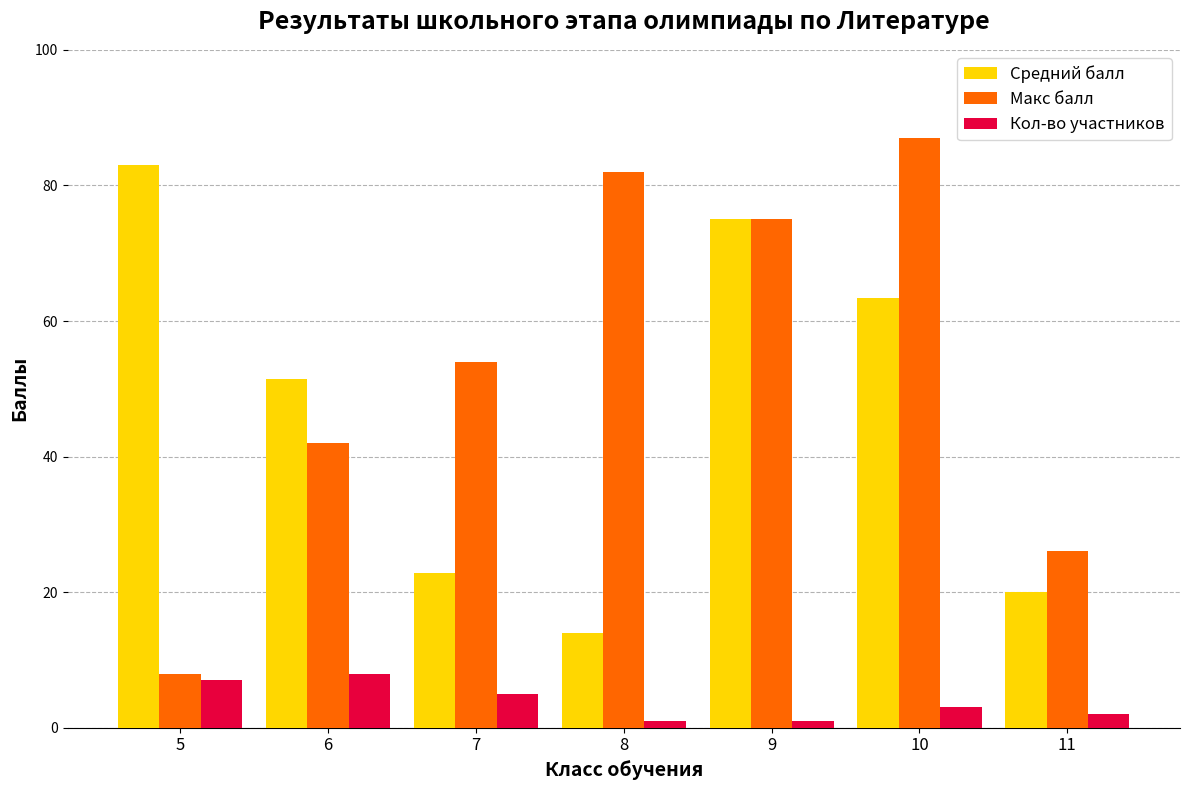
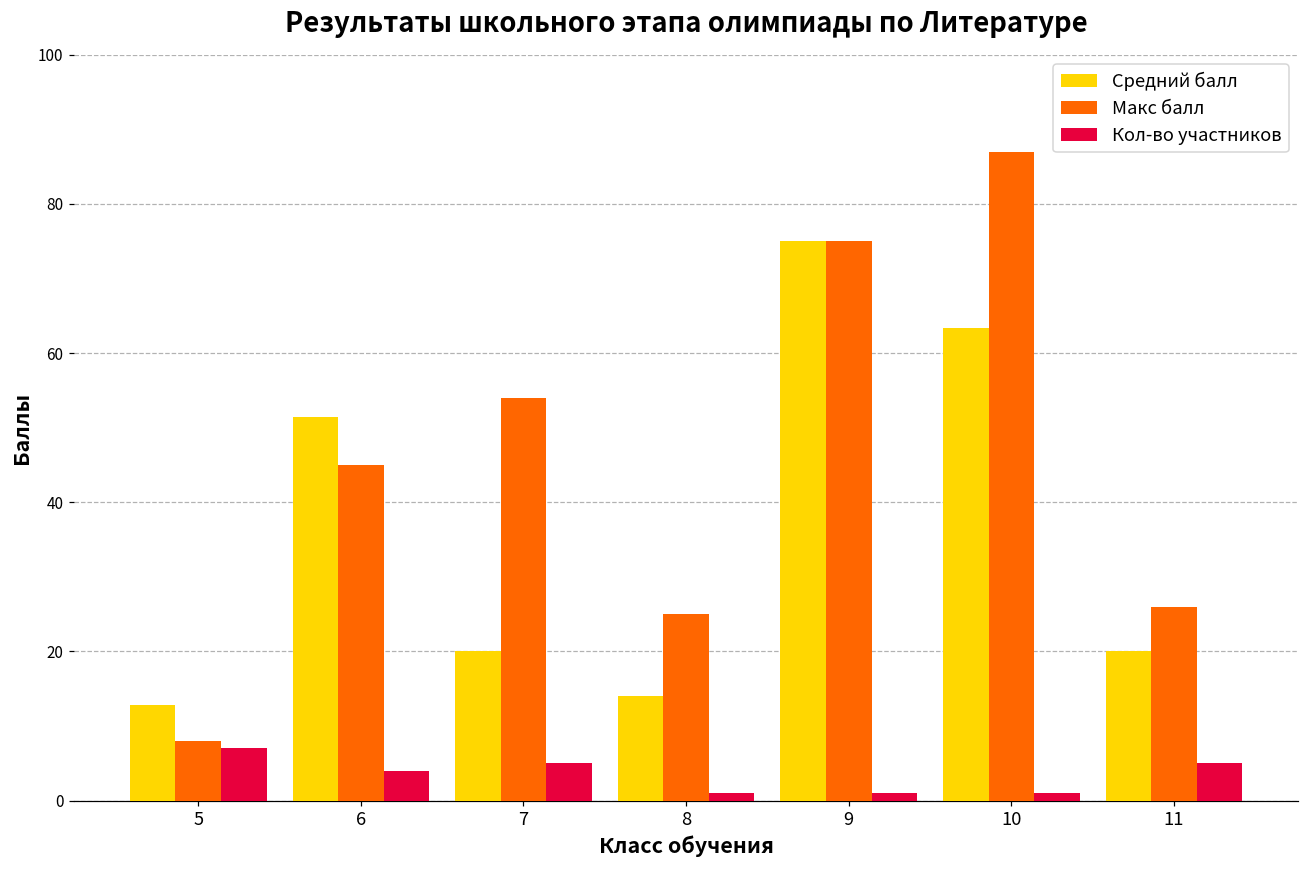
Средний балл, 5: 83 -> 13
Макс балл, 6: 42 -> 45
Кол-во участников, 6: 8 -> 4
Средний балл, 7: 23 -> 20
Макс балл, 8: 82 -> 25
Кол-во участников, 10: 3 -> 1
Кол-во участников, 11: 2 -> 5
